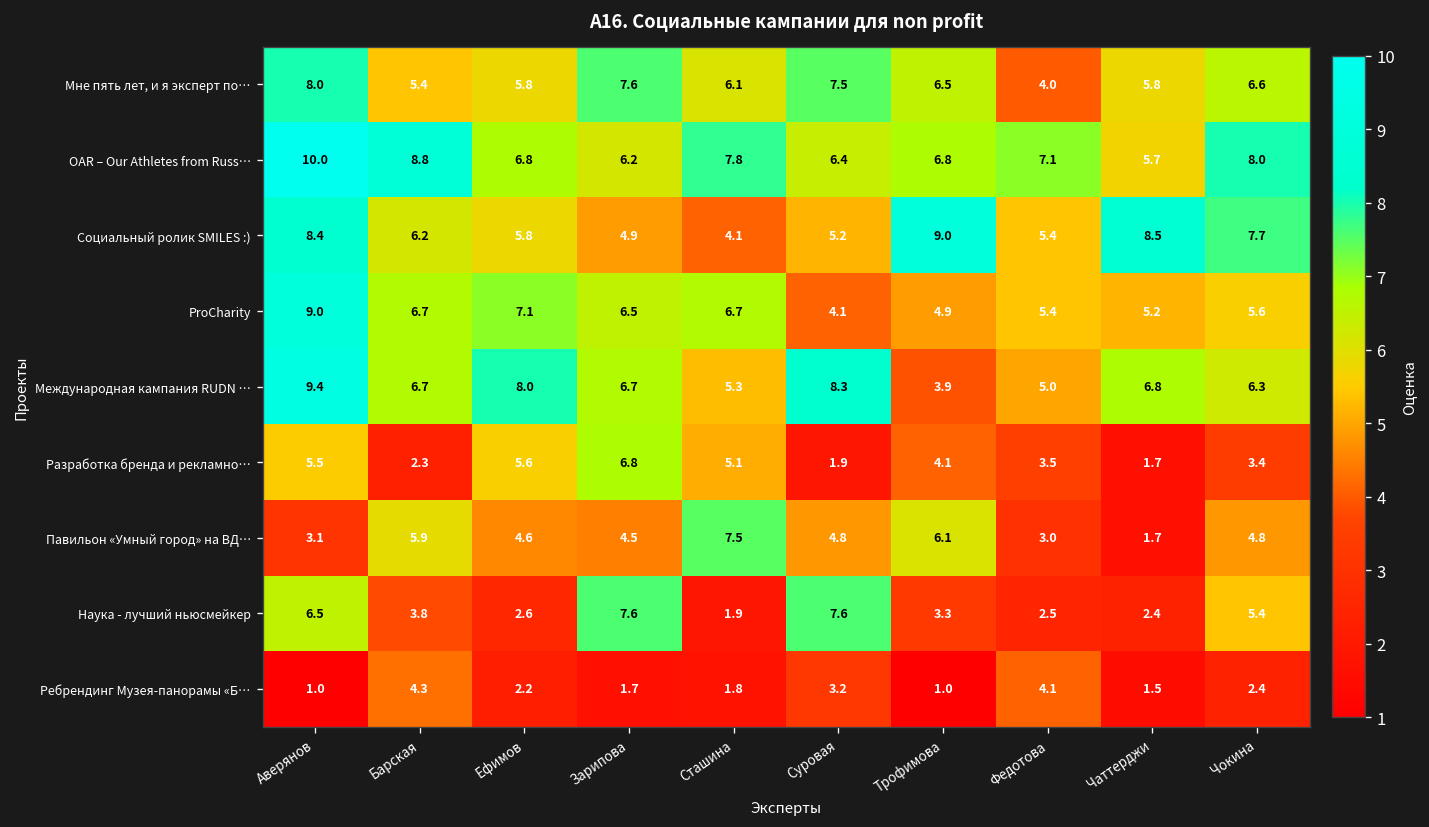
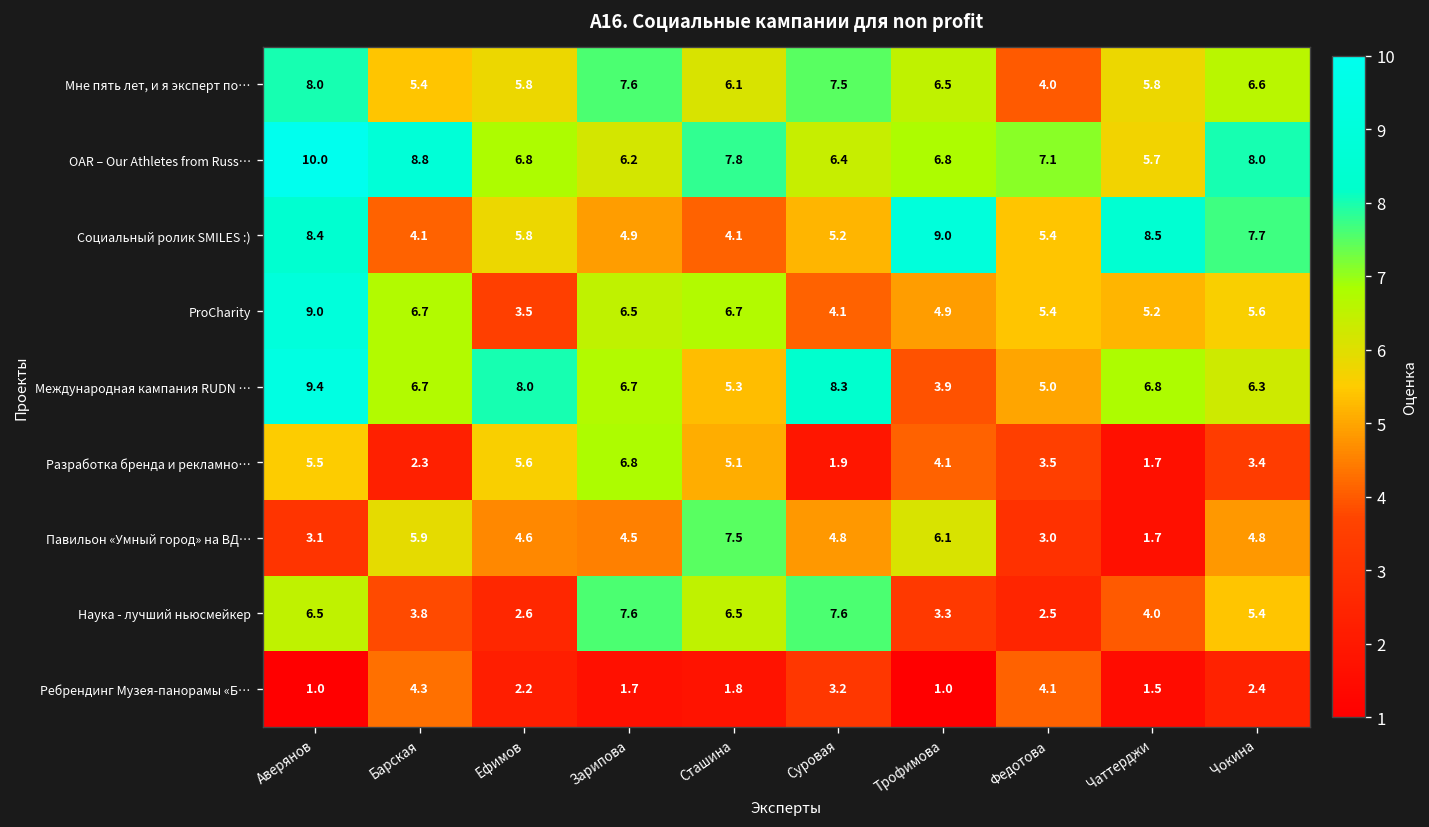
Социальный ролик SMILES :), Барская: 6.2 -> 4.1
ProCharity, Ефимов: 7.1 -> 3.5
Наука - лучший ньюсмейкер, Сташина: 1.9 -> 6.5
Наука - лучший ньюсмейкер, Чаттерджи: 2.4 -> 4.0
